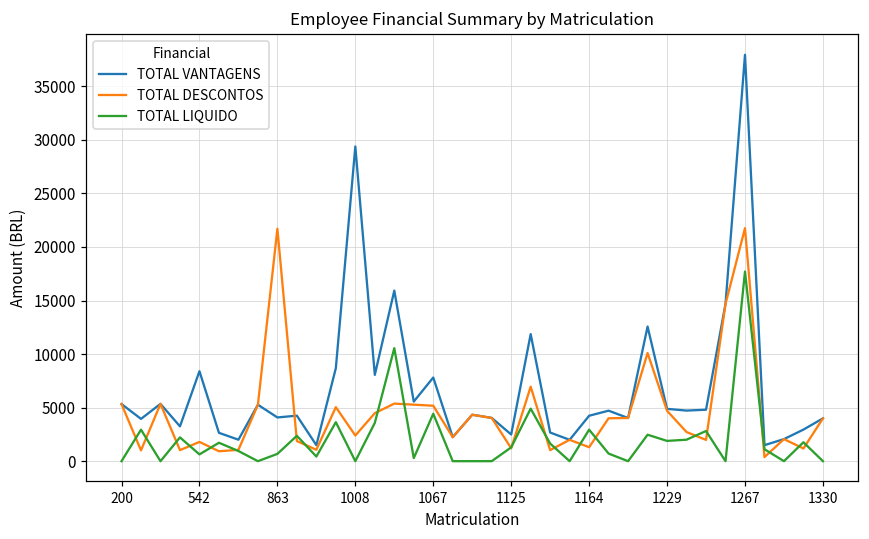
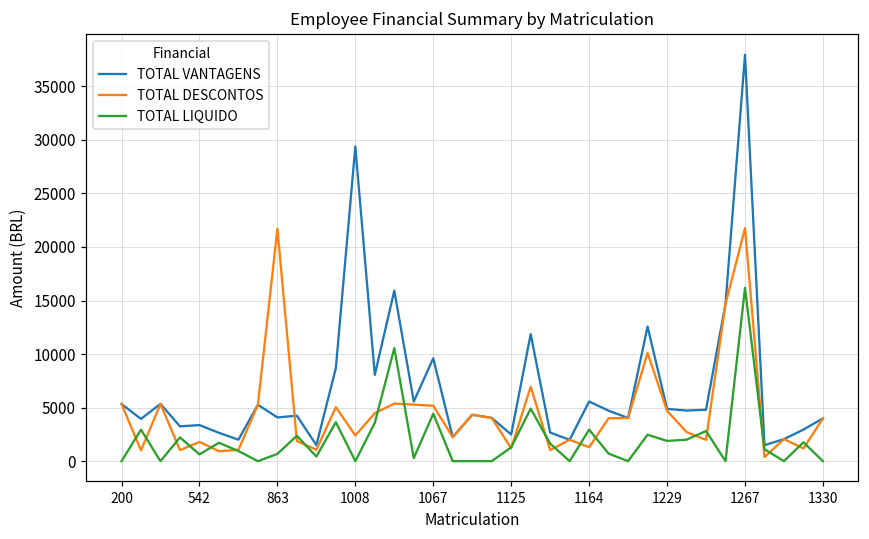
TOTAL VANTAGENS, 542: 8000 -> 3000
TOTAL VANTAGENS, 1067: 8000 -> 10000
TOTAL VANTAGENS, 1164: 4000 -> 6000
TOTAL LIQUIDO, 1267: 18000 -> 16000
